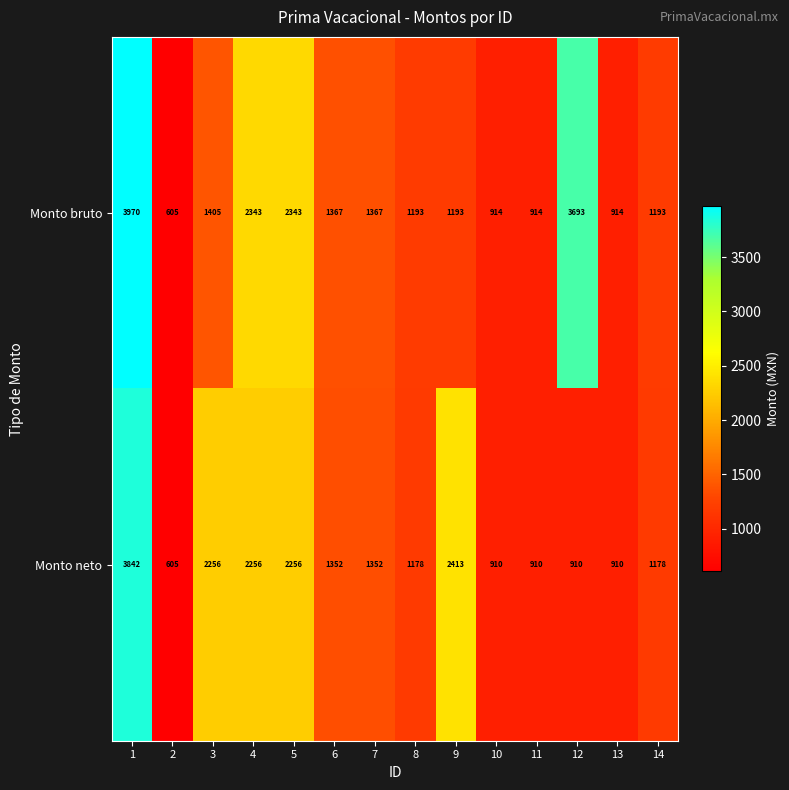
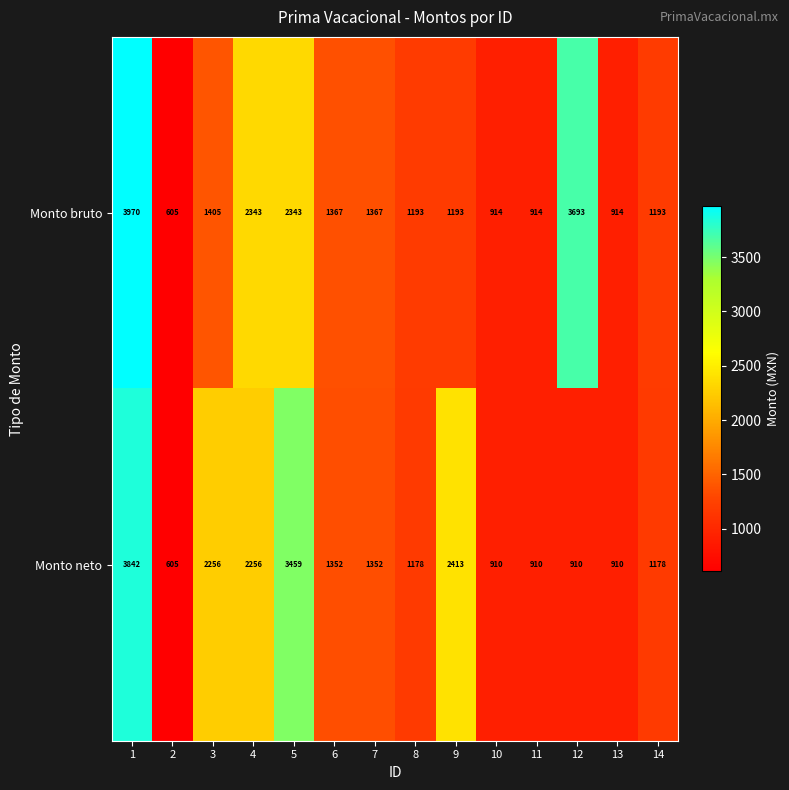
Monto neto, 5: 2256 -> 3459
